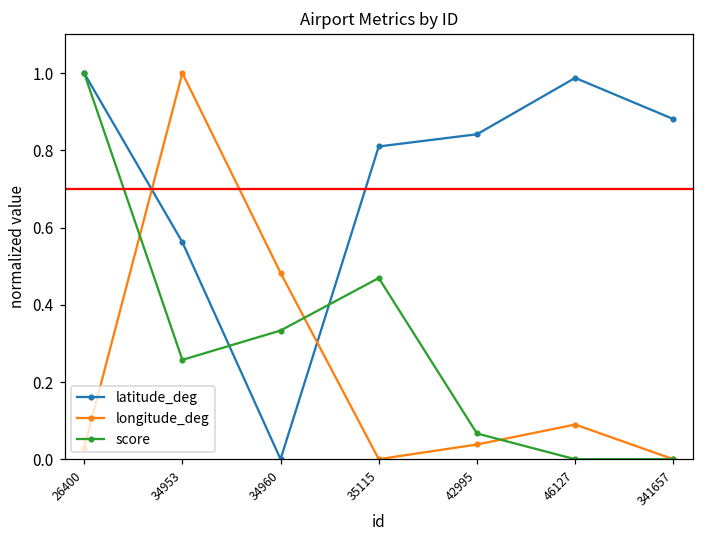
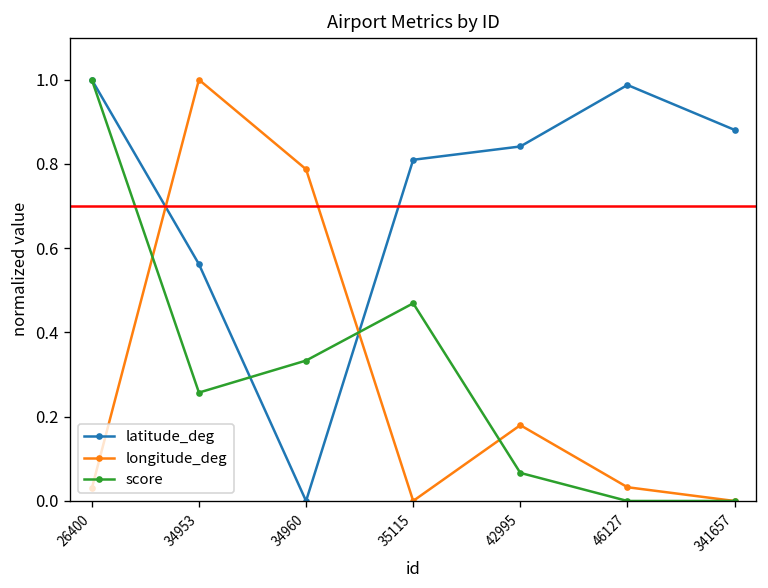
longitude_deg, 34960: 0.48 -> 0.79
longitude_deg, 42995: 0.04 -> 0.18
longitude_deg, 46127: 0.09 -> 0.03
